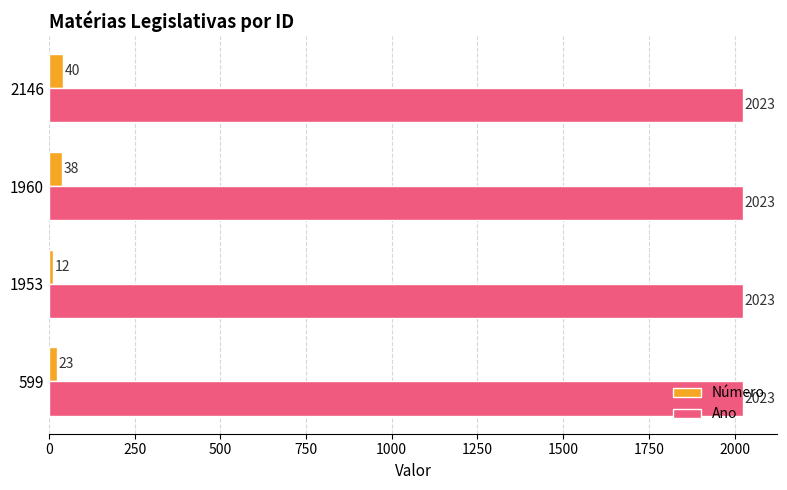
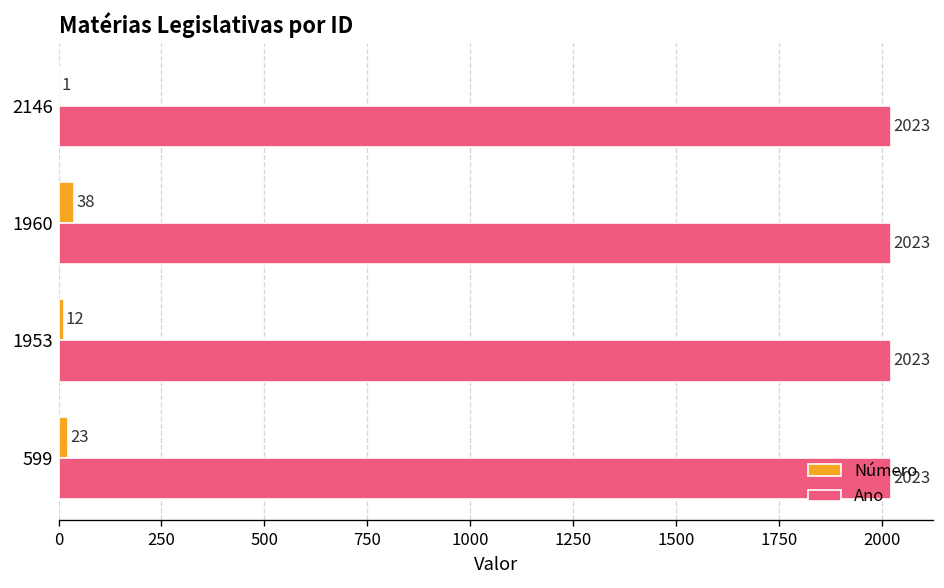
Número, 2146: 40 -> 1
